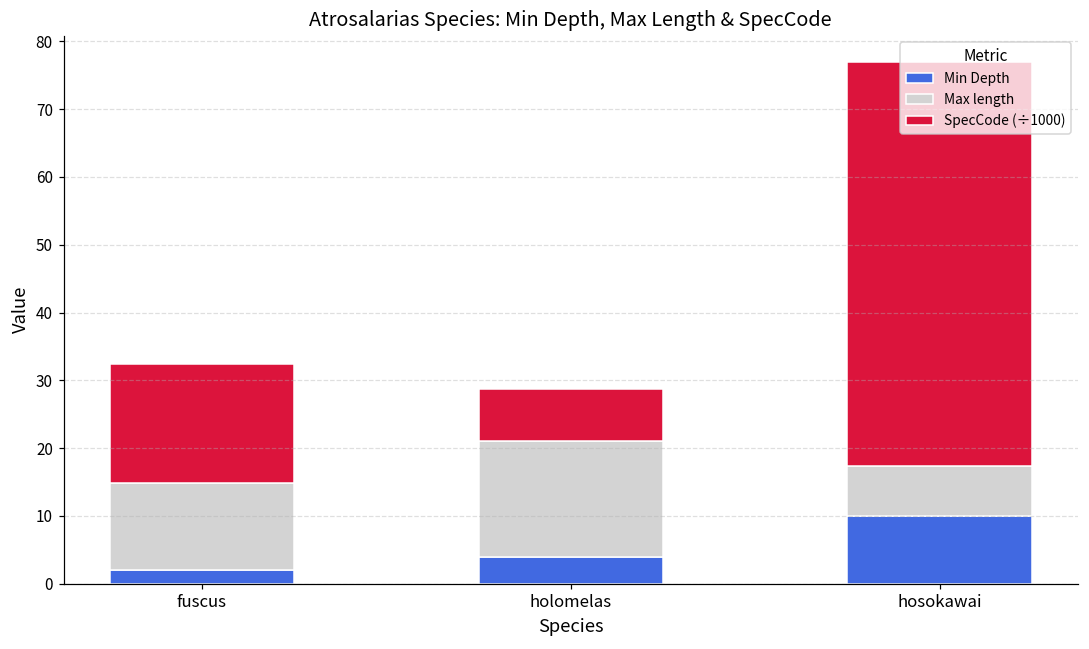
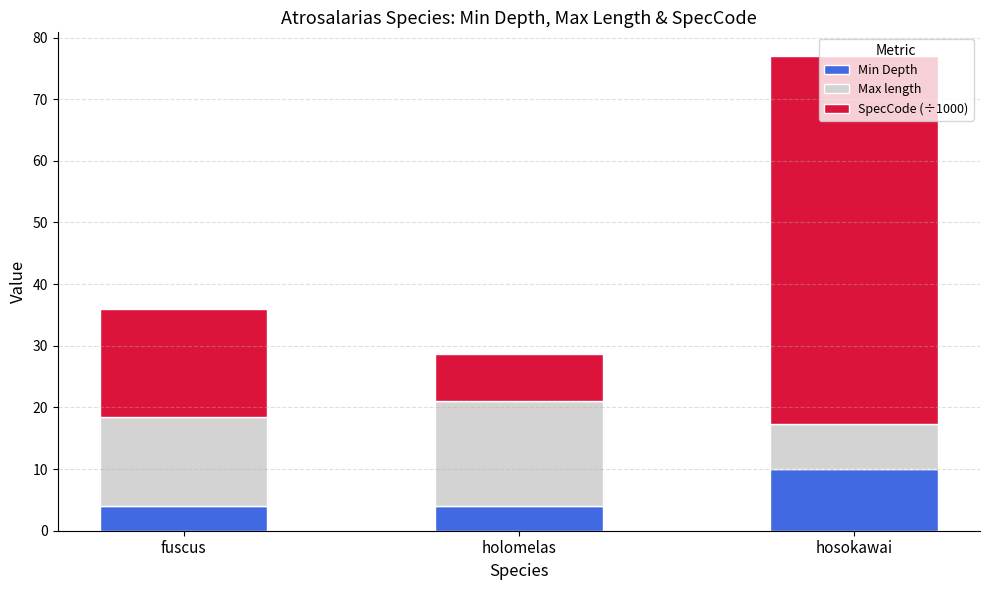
Min Depth, fuscus: 2 -> 4
Max length, fuscus: 13 -> 15
